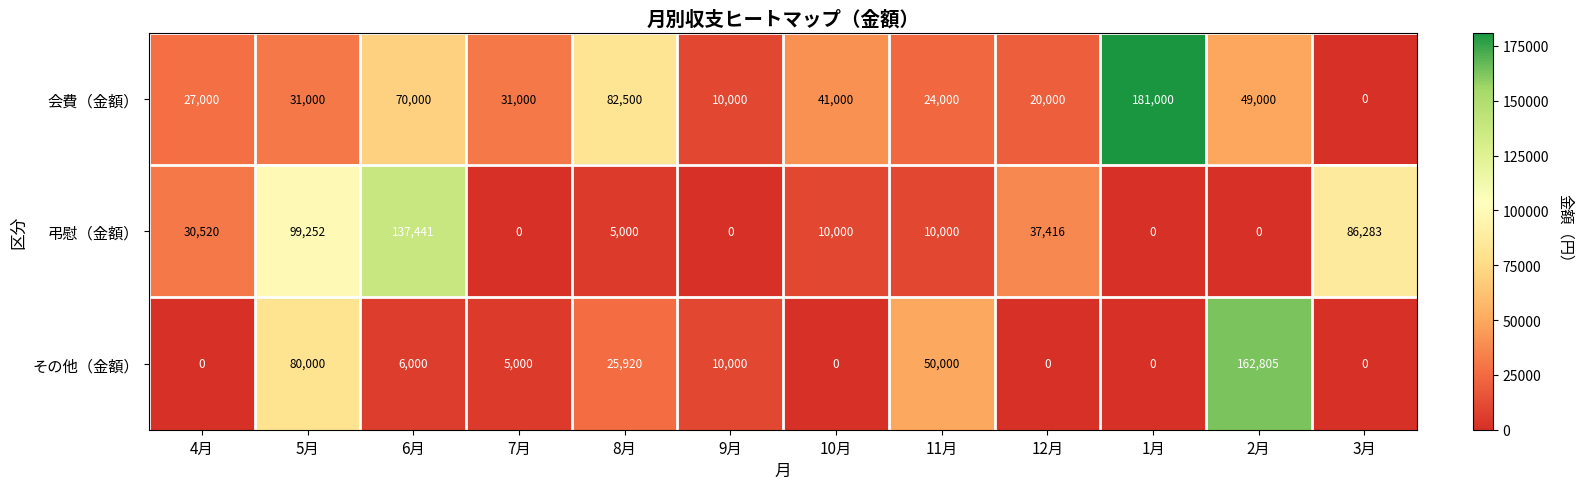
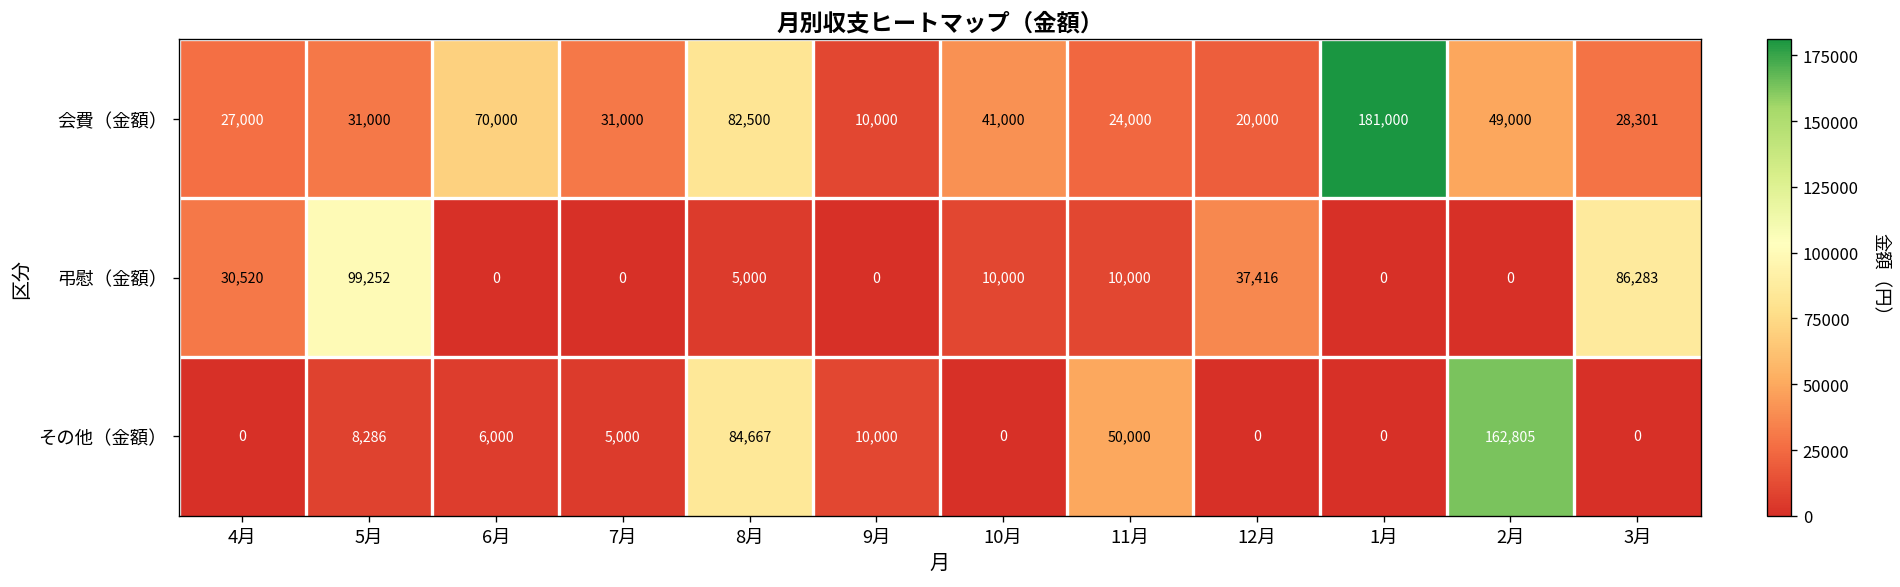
会費（金額）, 3月: 0 -> 28,301
弔慰（金額）, 6月: 137,441 -> 0
その他（金額）, 5月: 80,000 -> 8,286
その他（金額）, 8月: 25,920 -> 84,667
